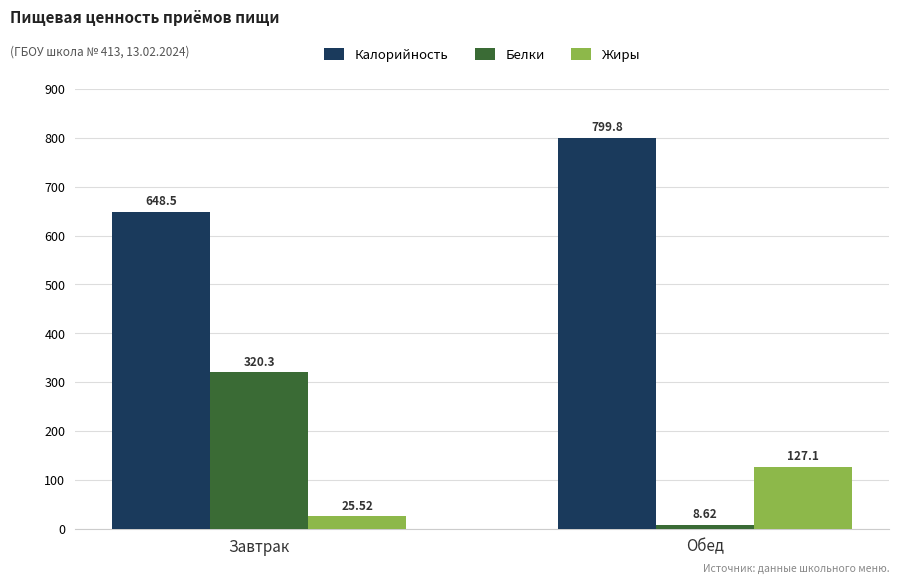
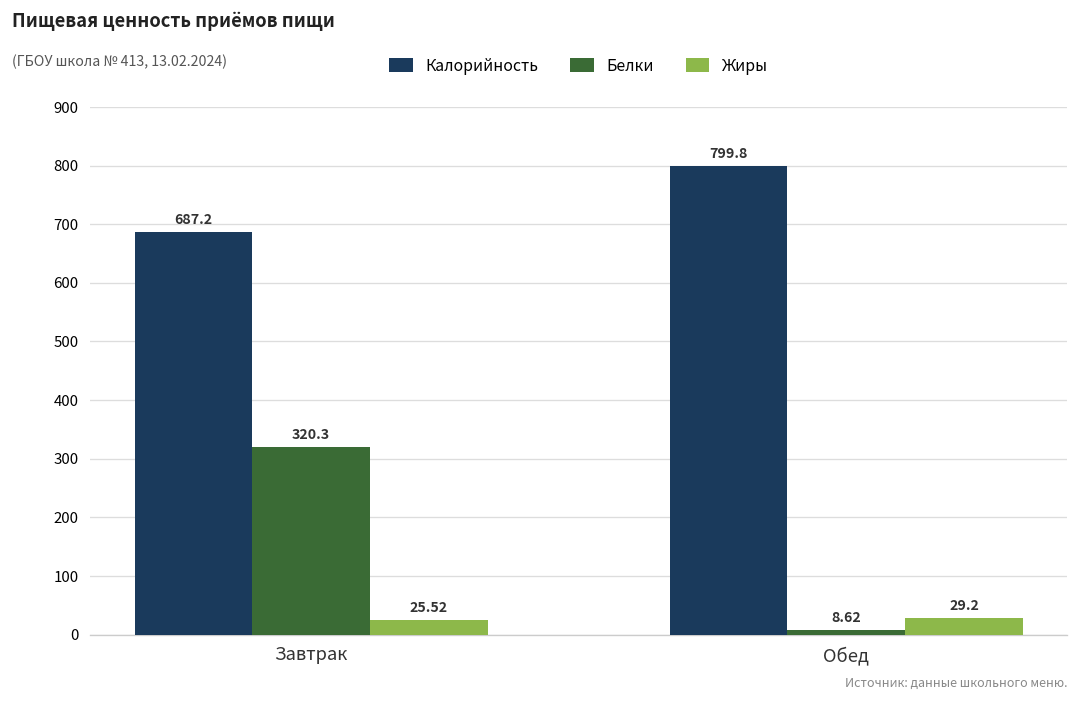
Калорийность, Завтрак: 648.5 -> 687.2
Жиры, Обед: 127.1 -> 29.2
